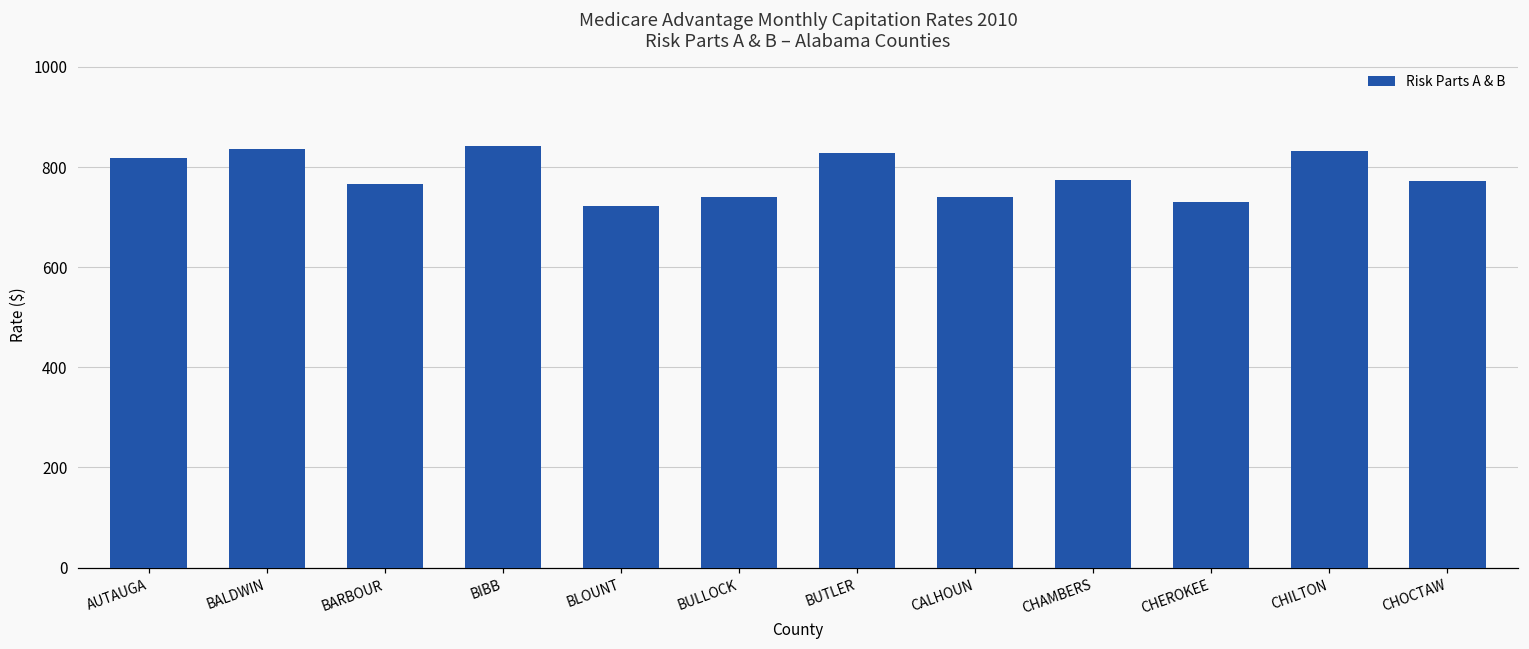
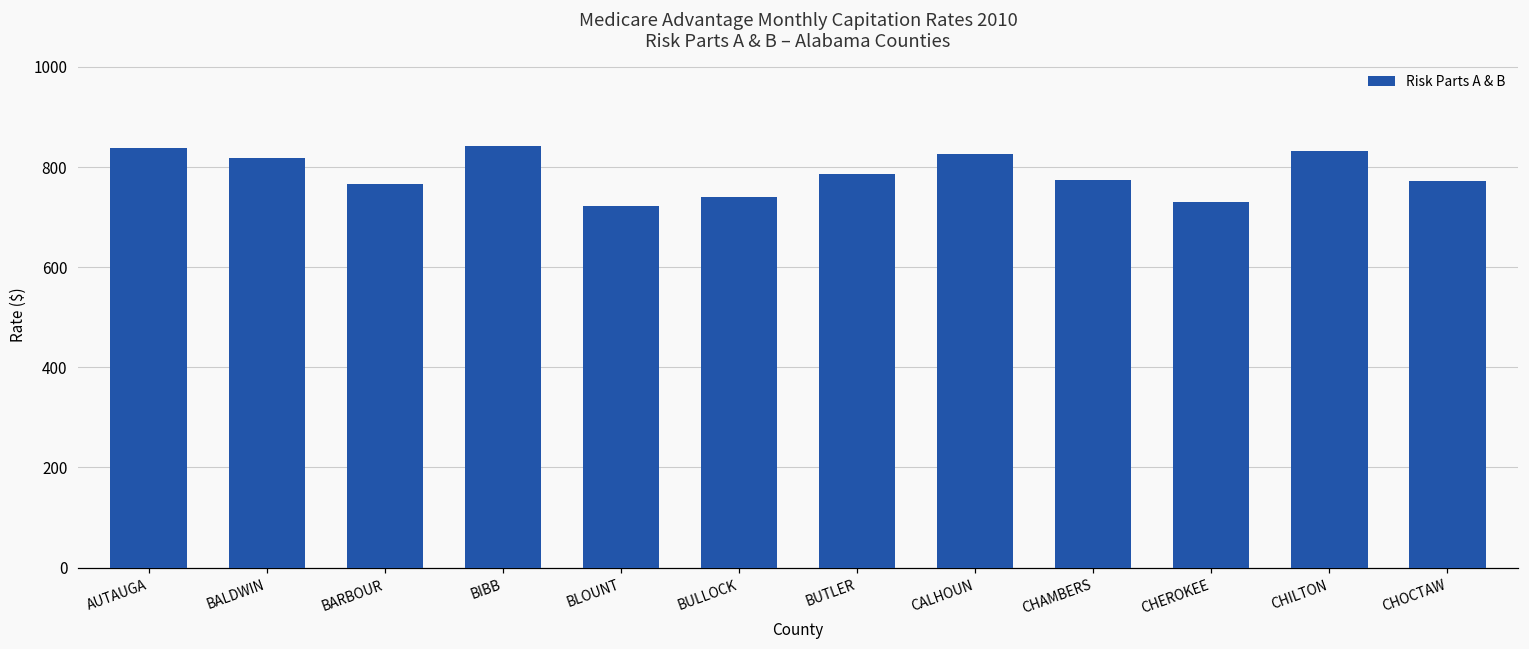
AUTAUGA: 820 -> 840
BALDWIN: 840 -> 820
BUTLER: 830 -> 790
CALHOUN: 740 -> 830
